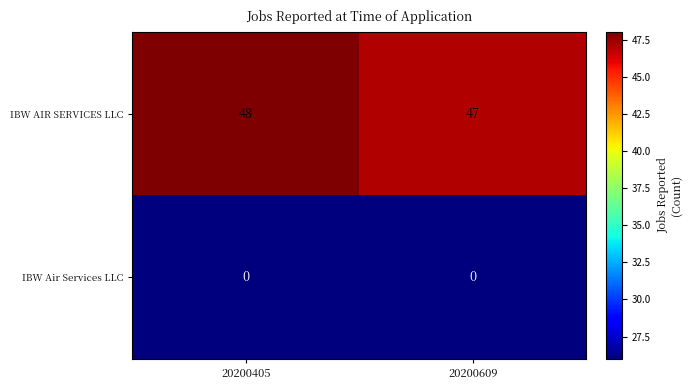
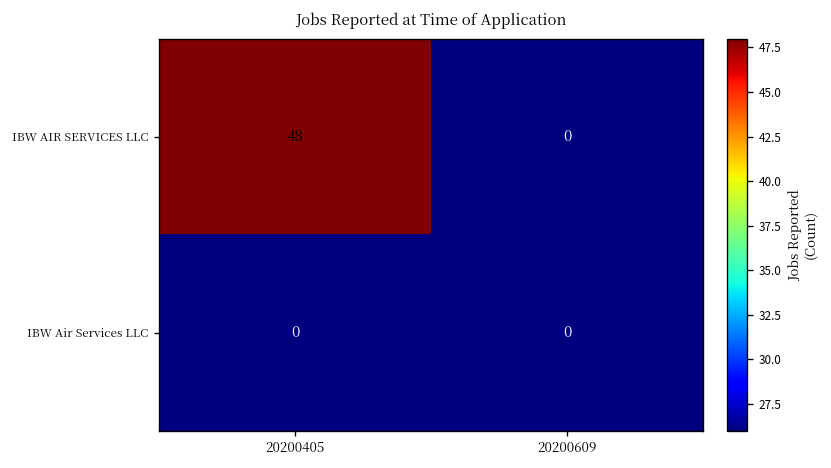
IBW AIR SERVICES LLC, 20200609: 47 -> 0
